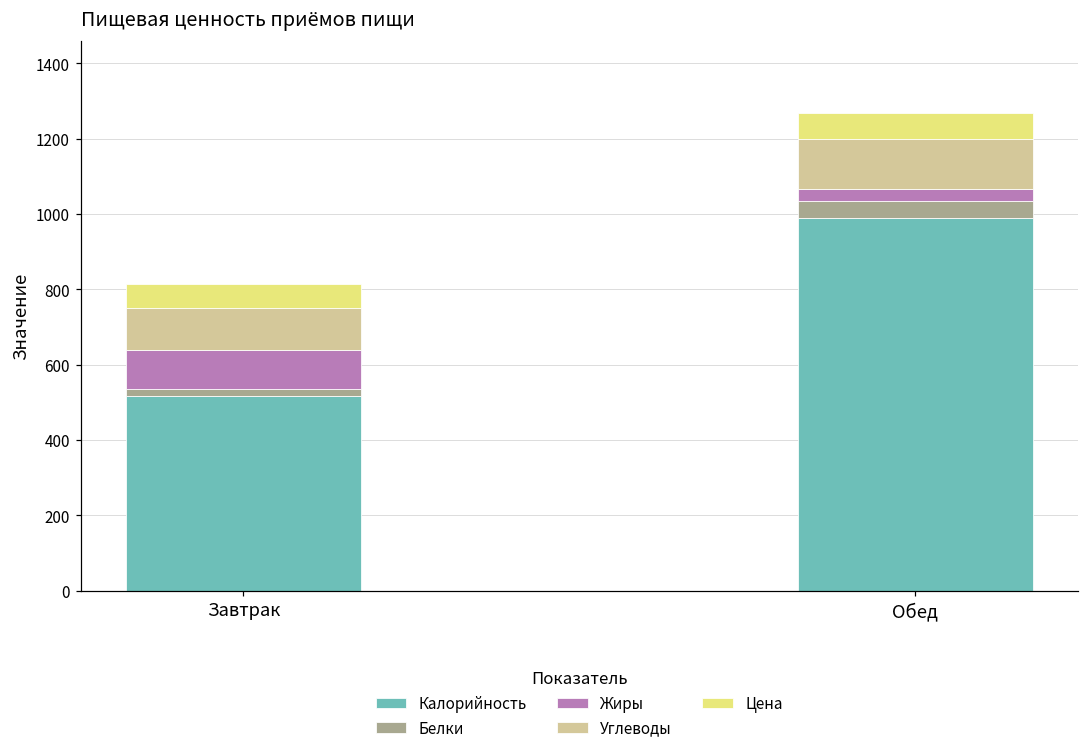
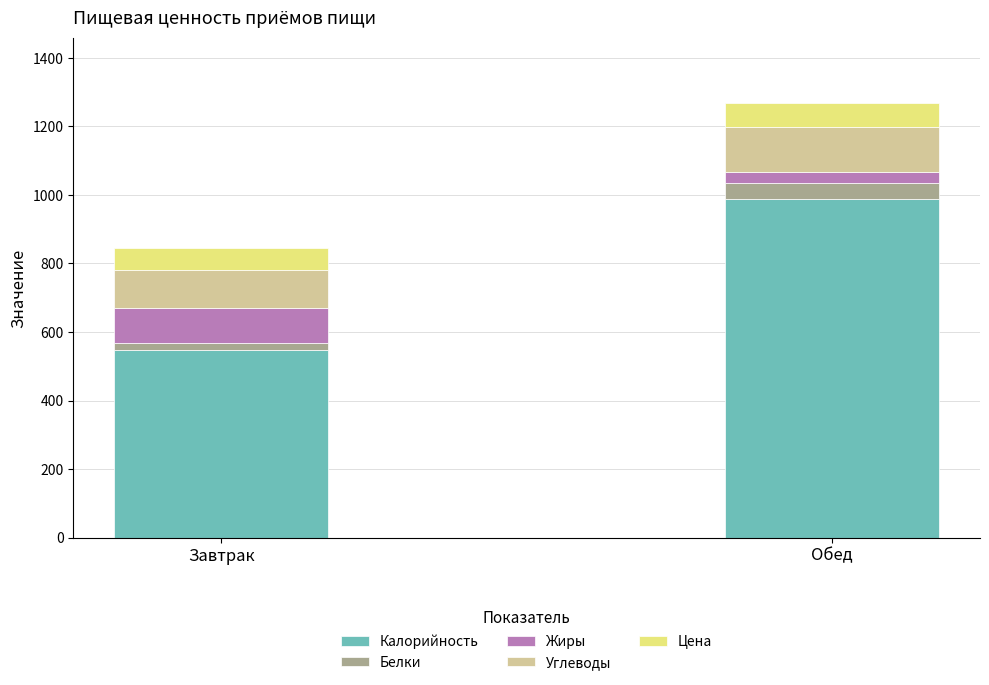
Калорийность, Завтрак: 520 -> 550
